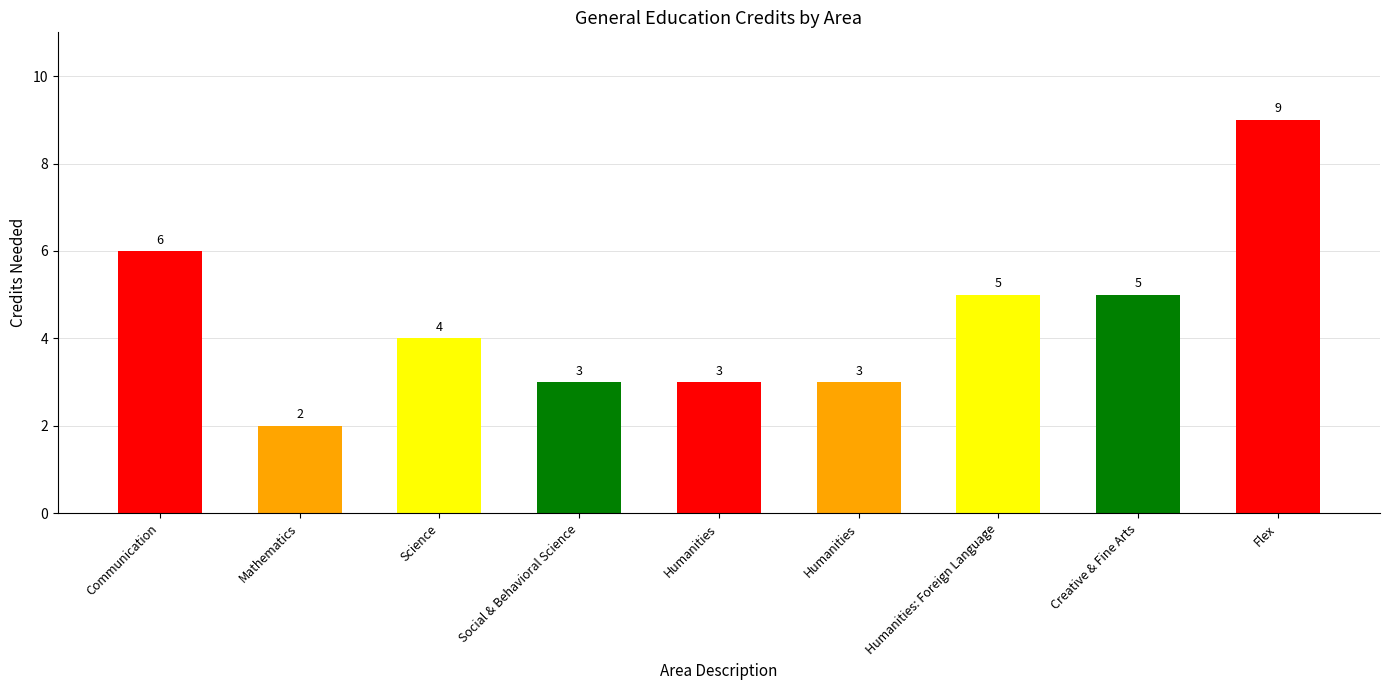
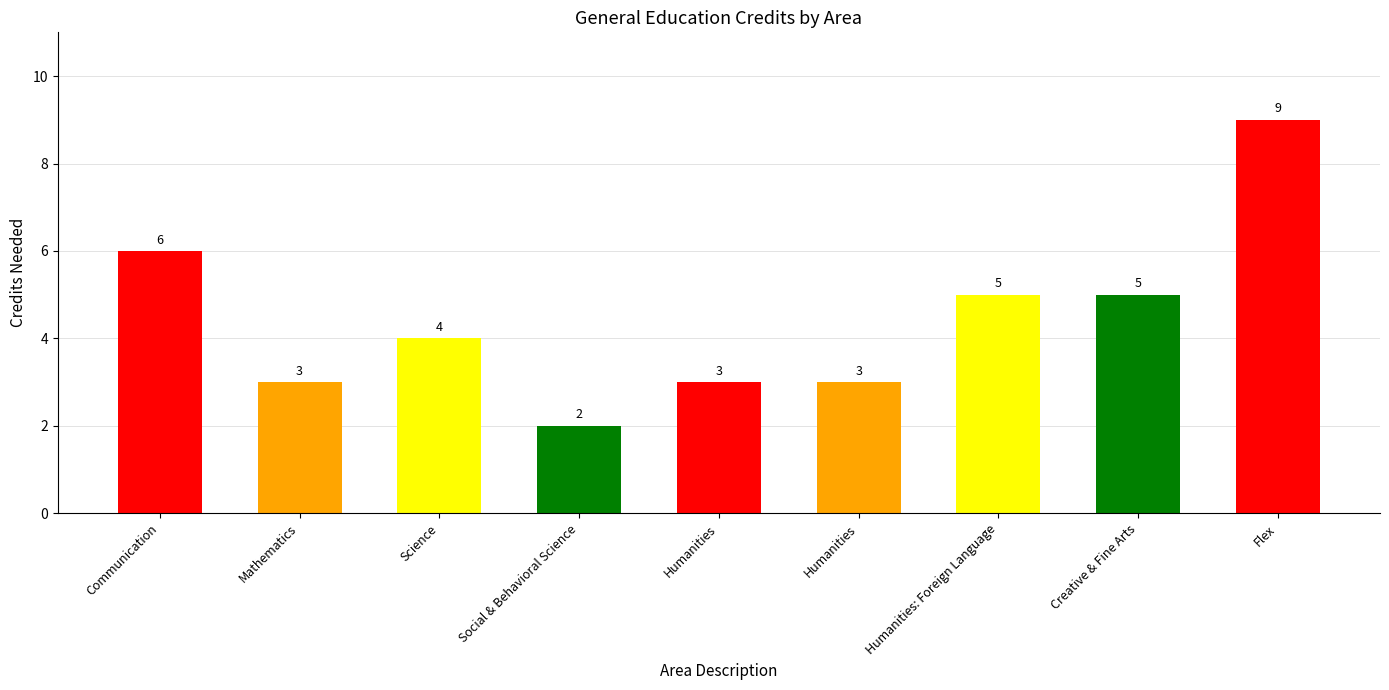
Mathematics: 2 -> 3
Social & Behavioral Science: 3 -> 2
